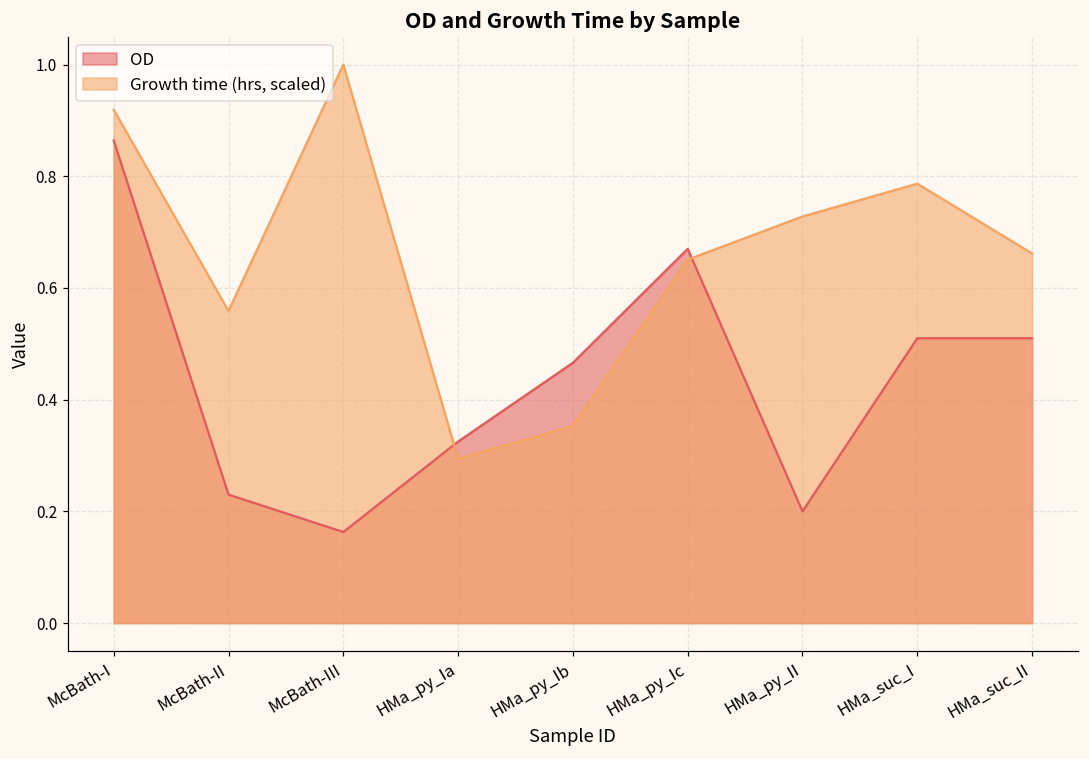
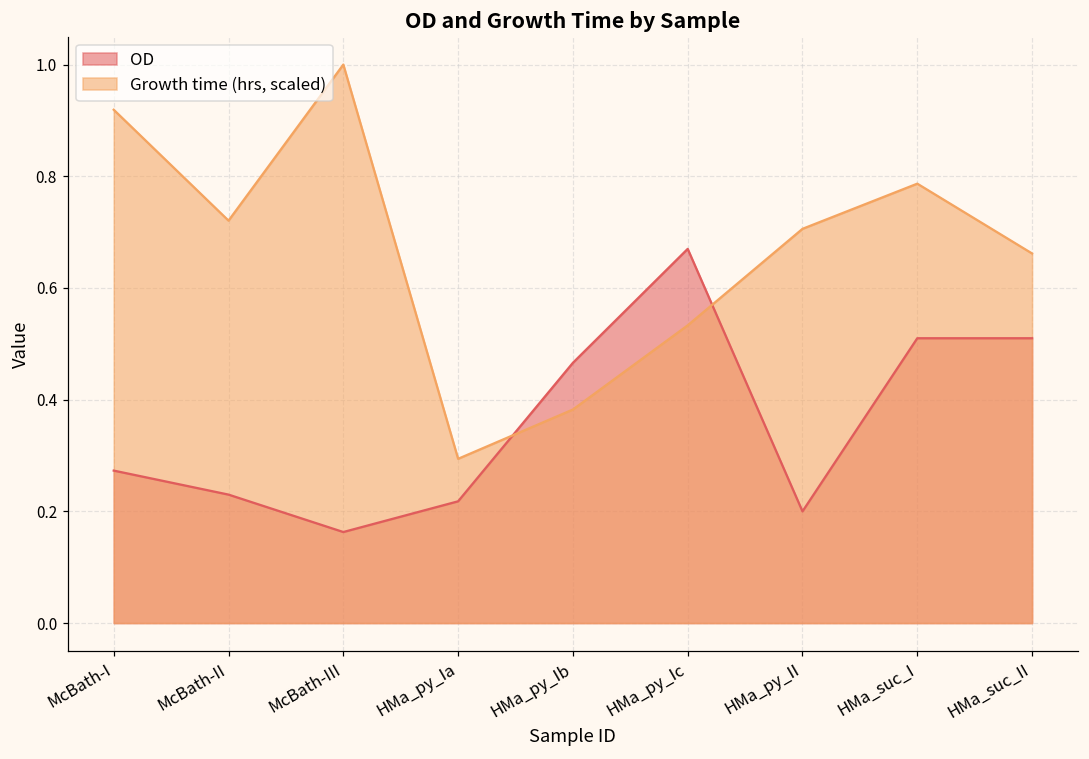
OD, McBath-I: 0.86 -> 0.27
Growth time (hrs, scaled), McBath-II: 0.56 -> 0.72
OD, HMa_py_Ia: 0.33 -> 0.22
Growth time (hrs, scaled), HMa_py_Ib: 0.35 -> 0.38
Growth time (hrs, scaled), HMa_py_Ic: 0.65 -> 0.53
Growth time (hrs, scaled), HMa_py_II: 0.73 -> 0.71
